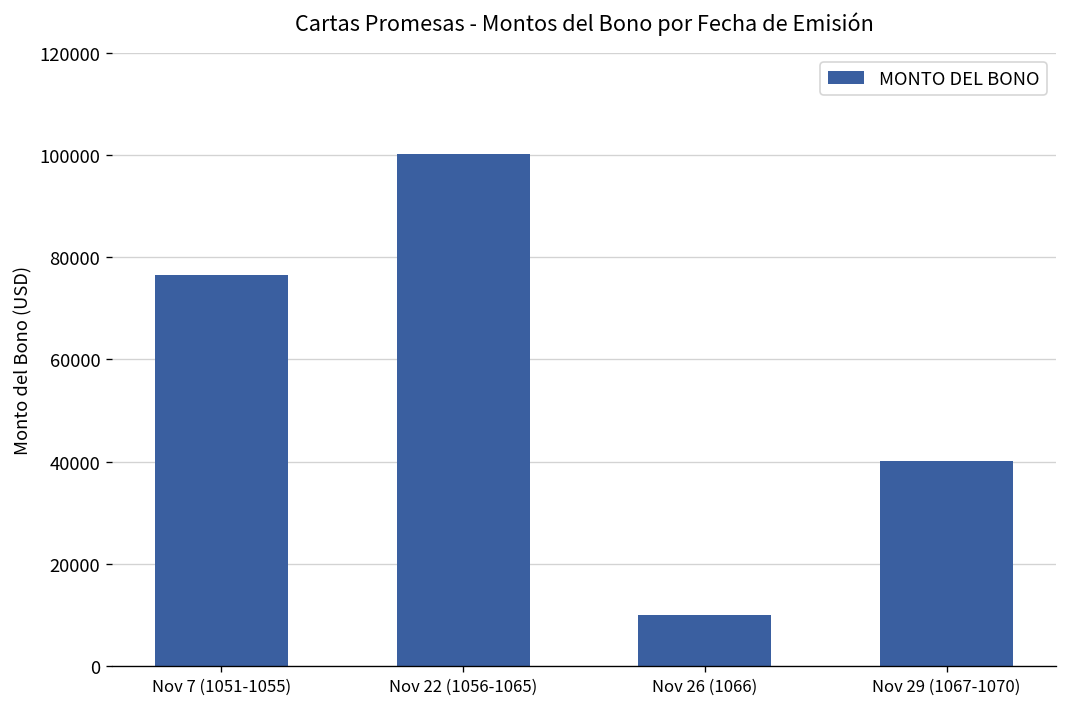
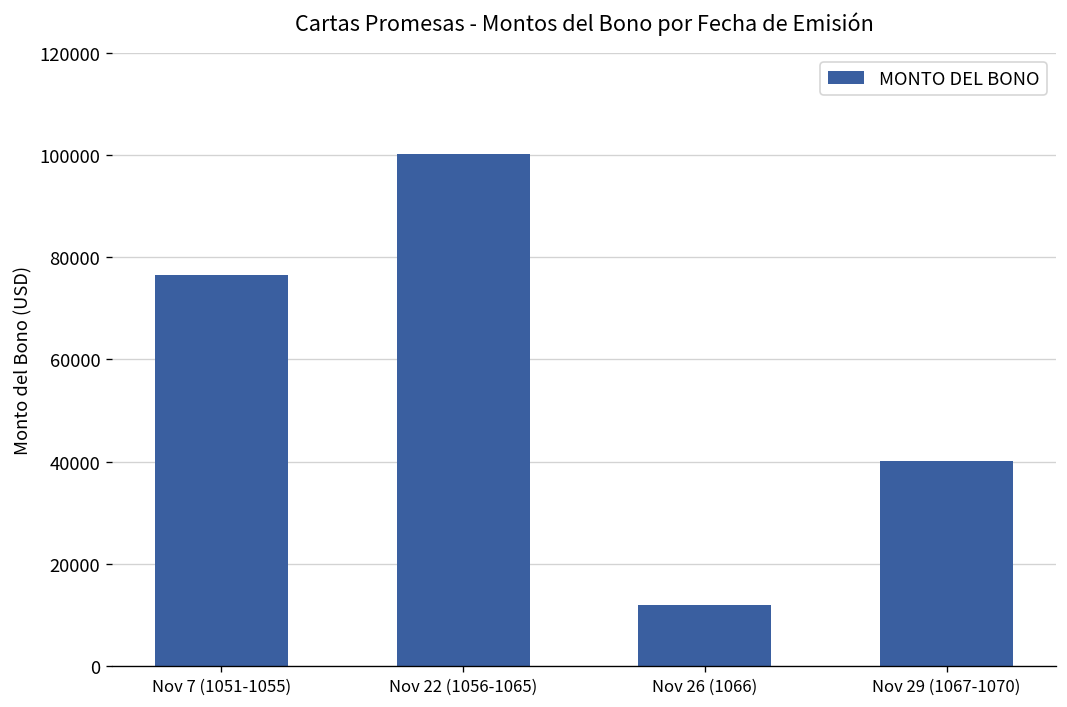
Nov 26 (1066): 10000 -> 12000
